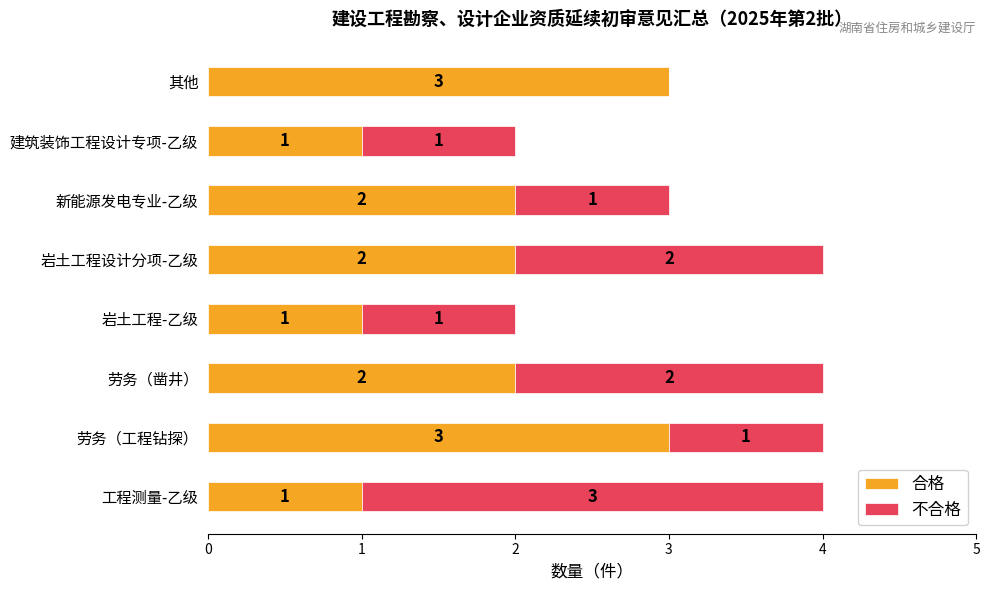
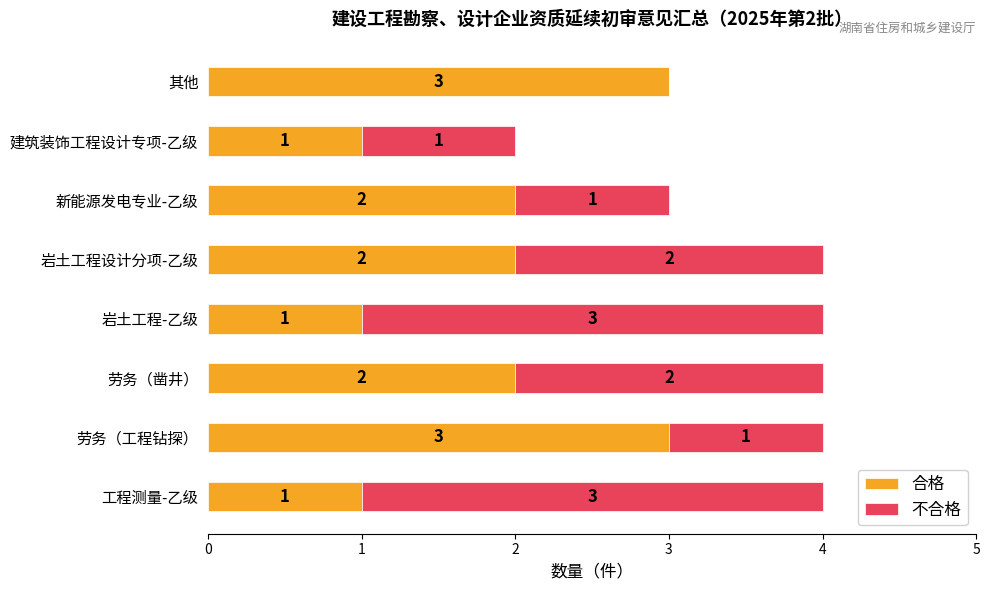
不合格, 岩土工程-乙级: 1 -> 3
